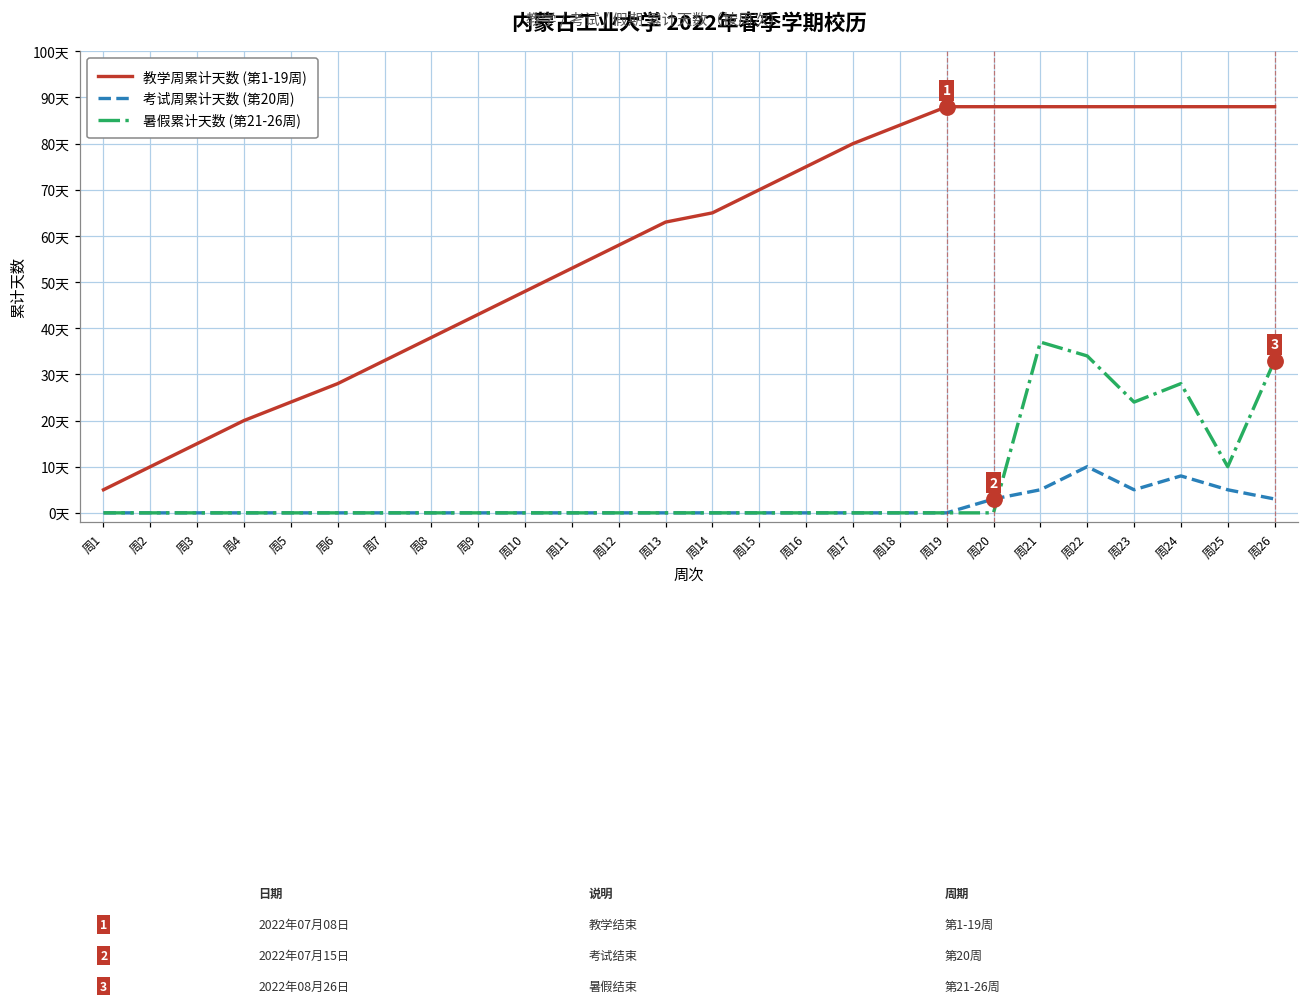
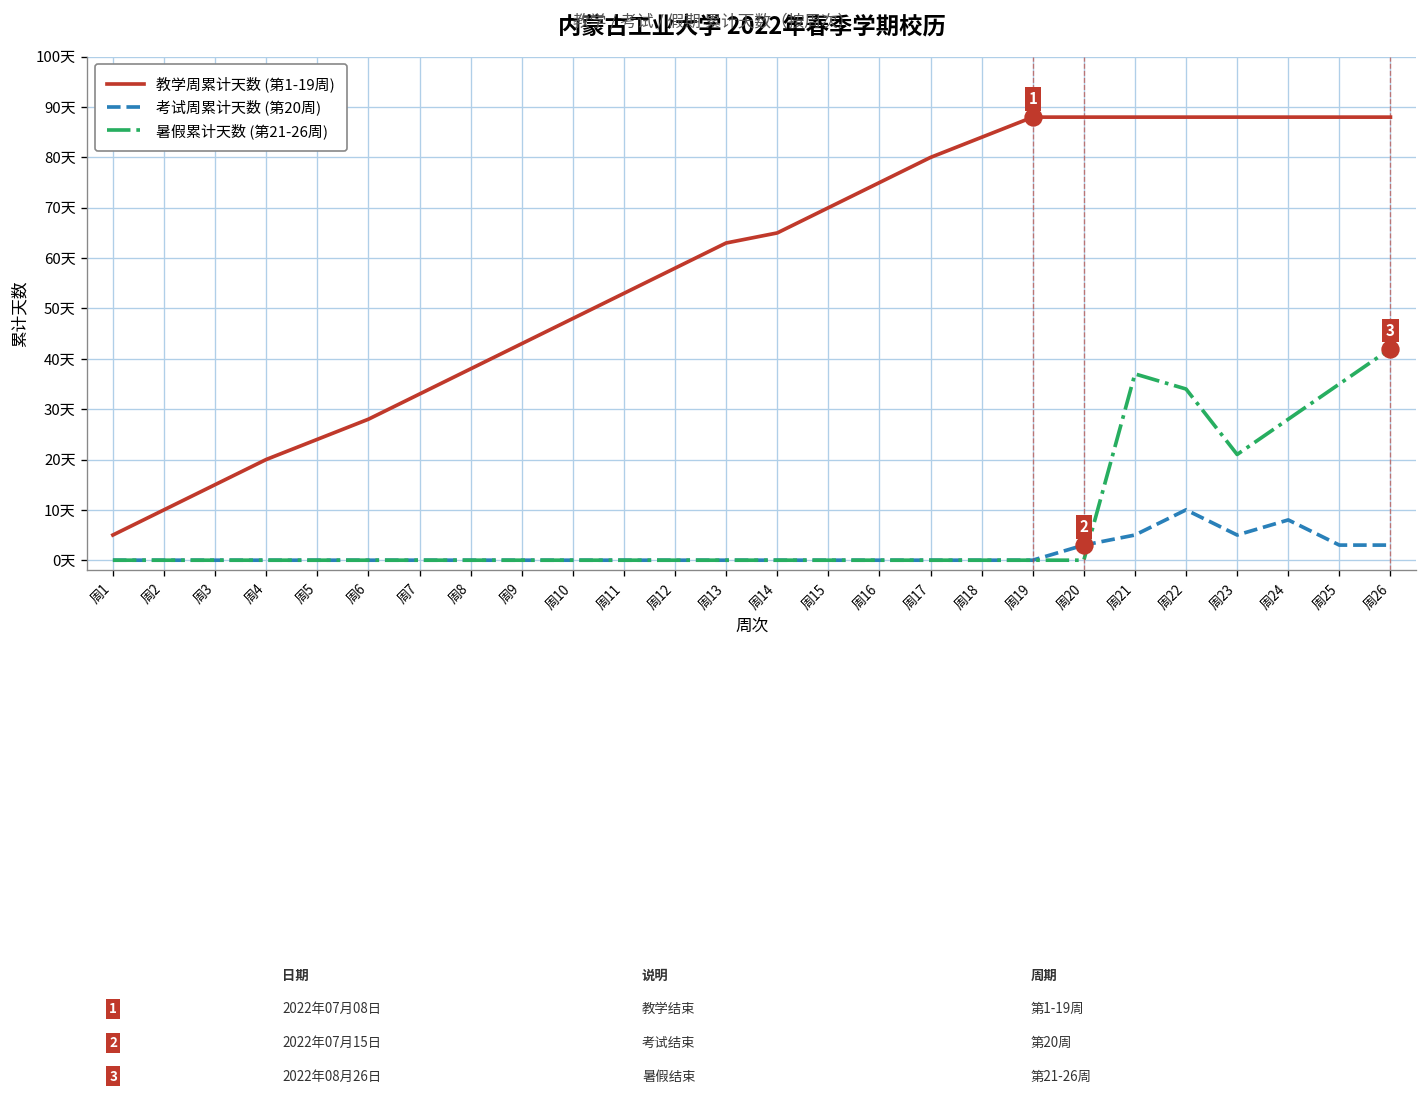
暑假累计天数 (第21-26周), 周23: 24天 -> 21天
考试周累计天数 (第20周), 周25: 5天 -> 3天
暑假累计天数 (第21-26周), 周25: 10天 -> 35天
暑假累计天数 (第21-26周), 周26: 33天 -> 42天
